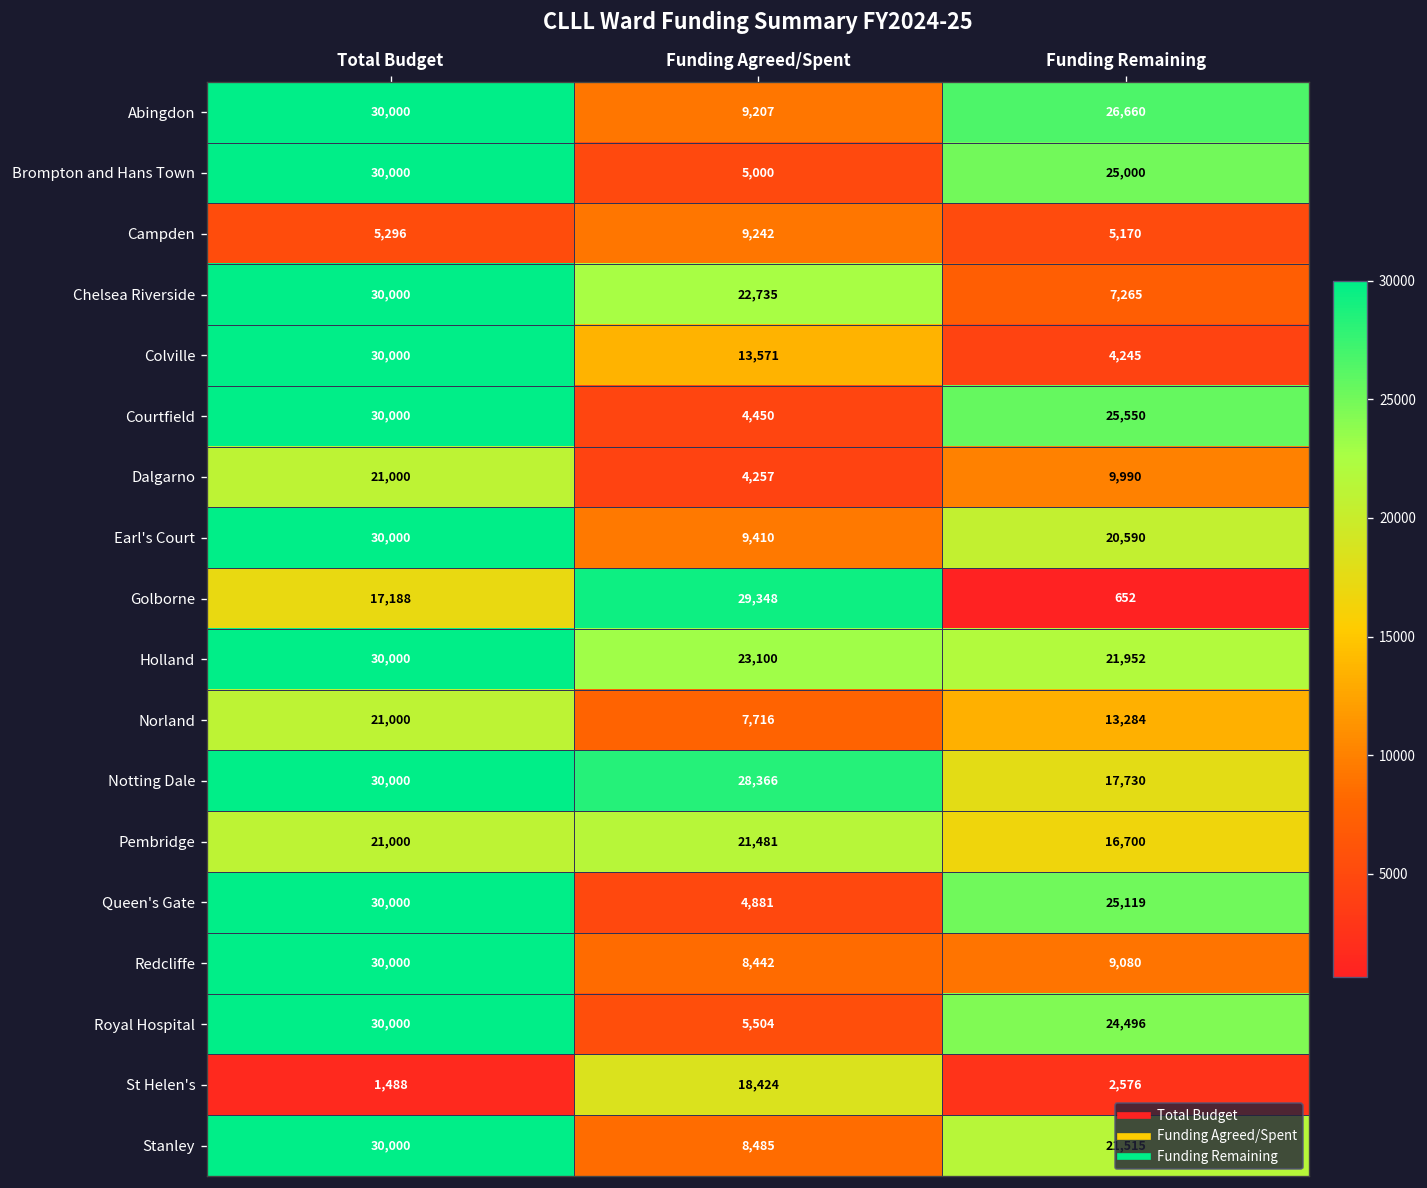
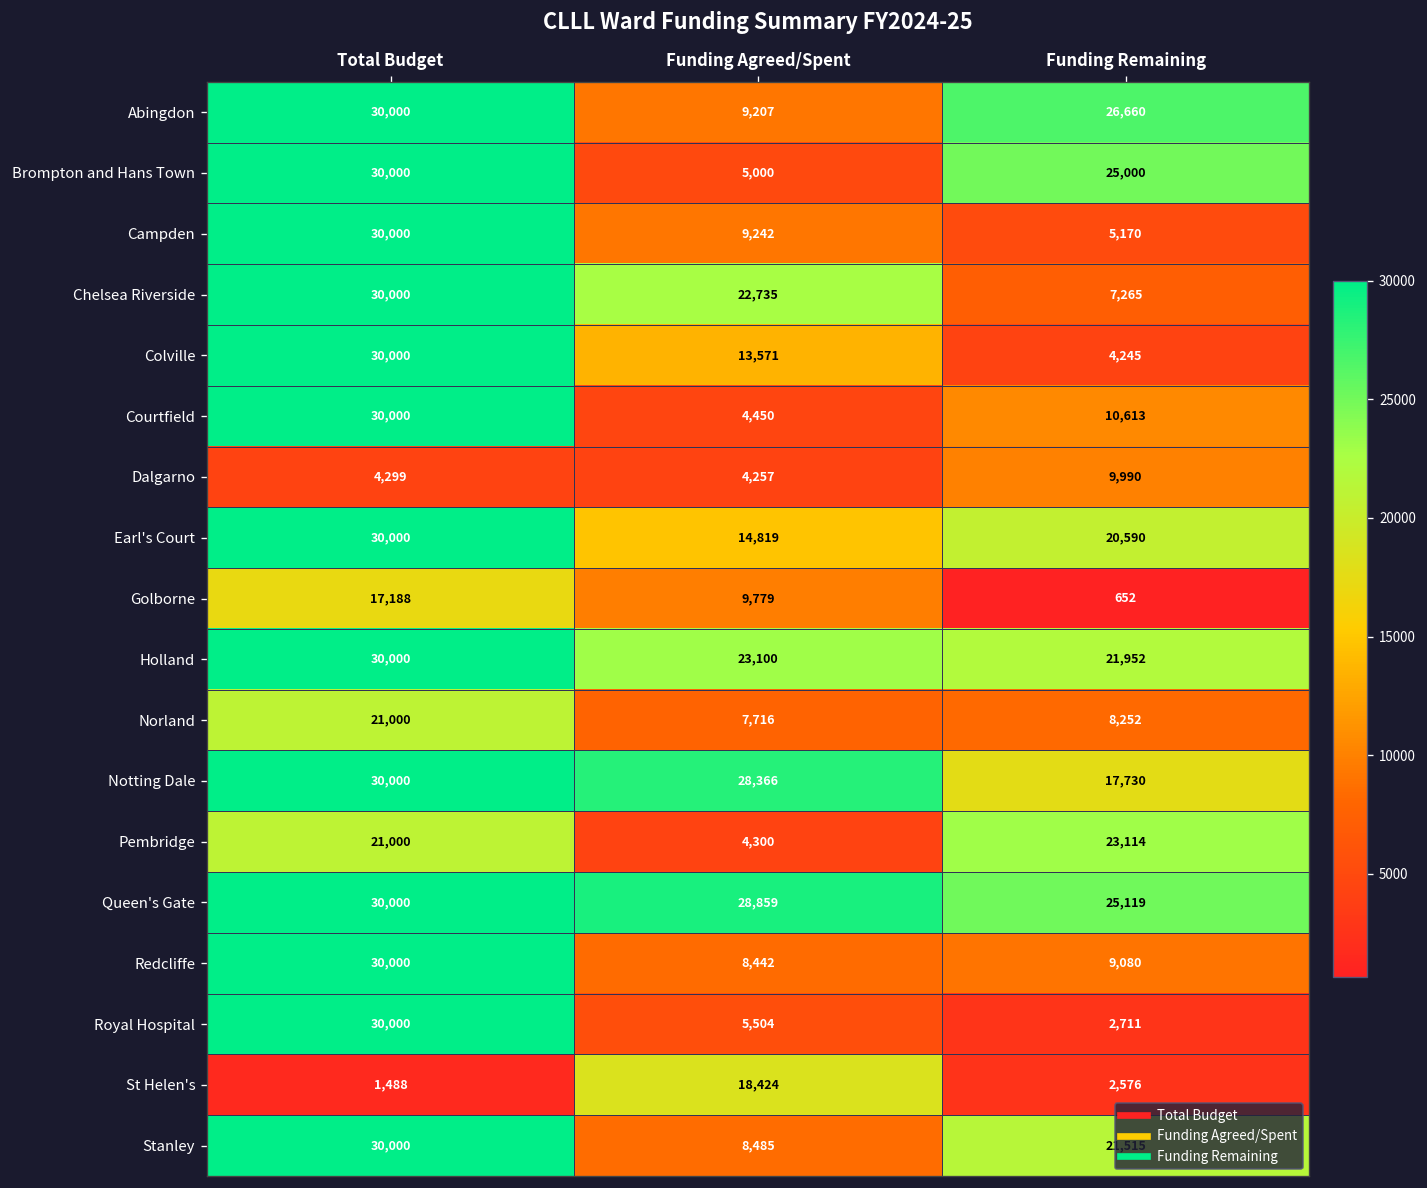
Campden, Total Budget: 5,296 -> 30,000
Courtfield, Funding Remaining: 25,550 -> 10,613
Dalgarno, Total Budget: 21,000 -> 4,299
Earl's Court, Funding Agreed/Spent: 9,410 -> 14,819
Golborne, Funding Agreed/Spent: 29,348 -> 9,779
Norland, Funding Remaining: 13,284 -> 8,252
Pembridge, Funding Agreed/Spent: 21,481 -> 4,300
Pembridge, Funding Remaining: 16,700 -> 23,114
Queen's Gate, Funding Agreed/Spent: 4,881 -> 28,859
Royal Hospital, Funding Remaining: 24,496 -> 2,711
